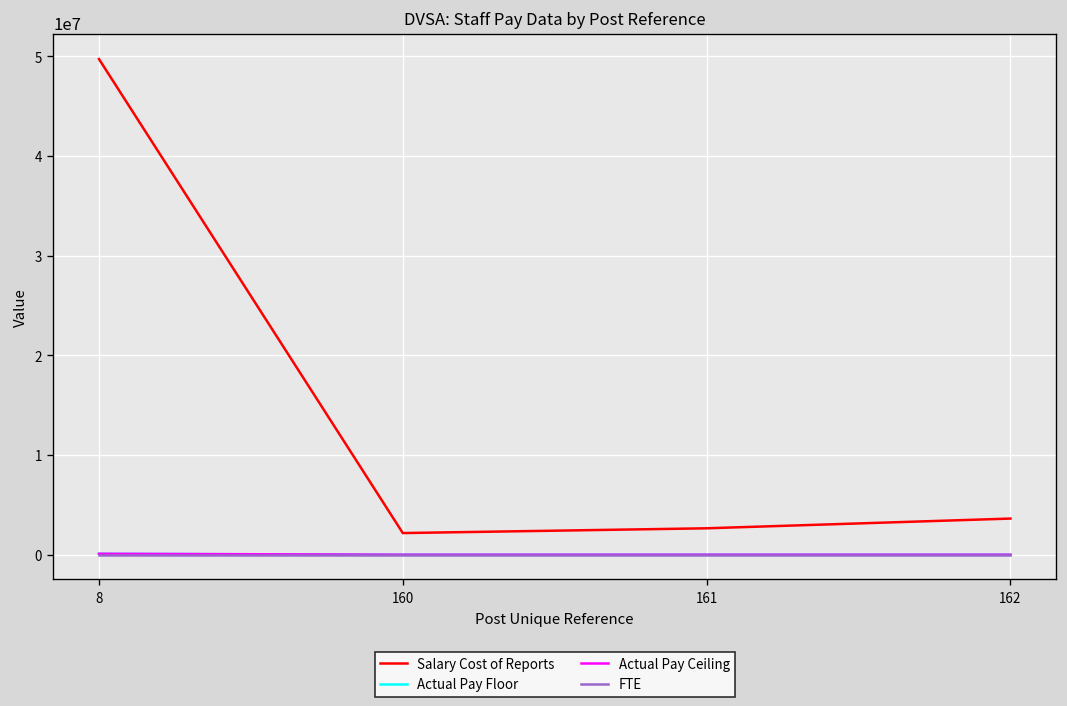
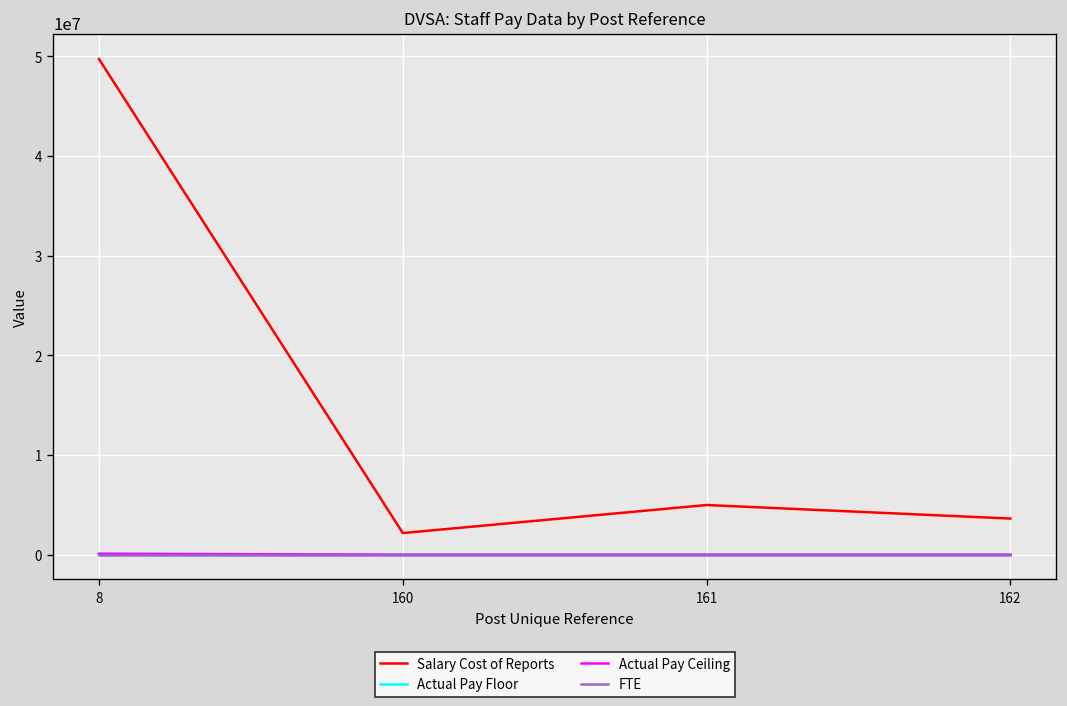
Salary Cost of Reports, 161: 3000000 -> 5000000
